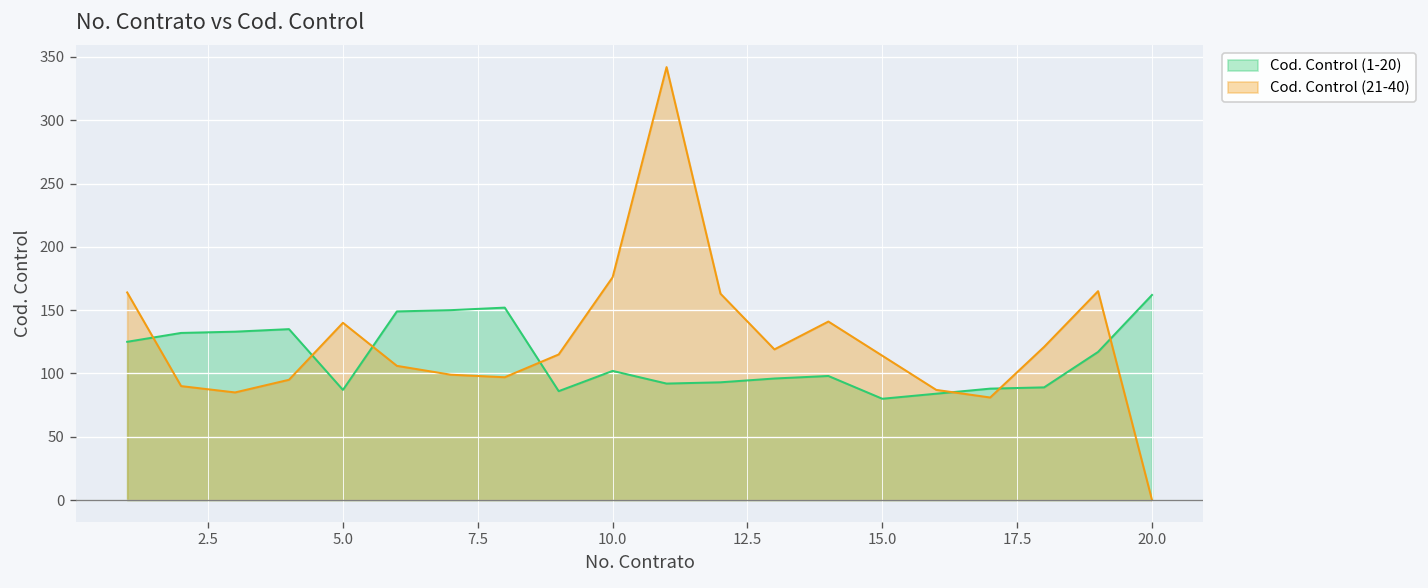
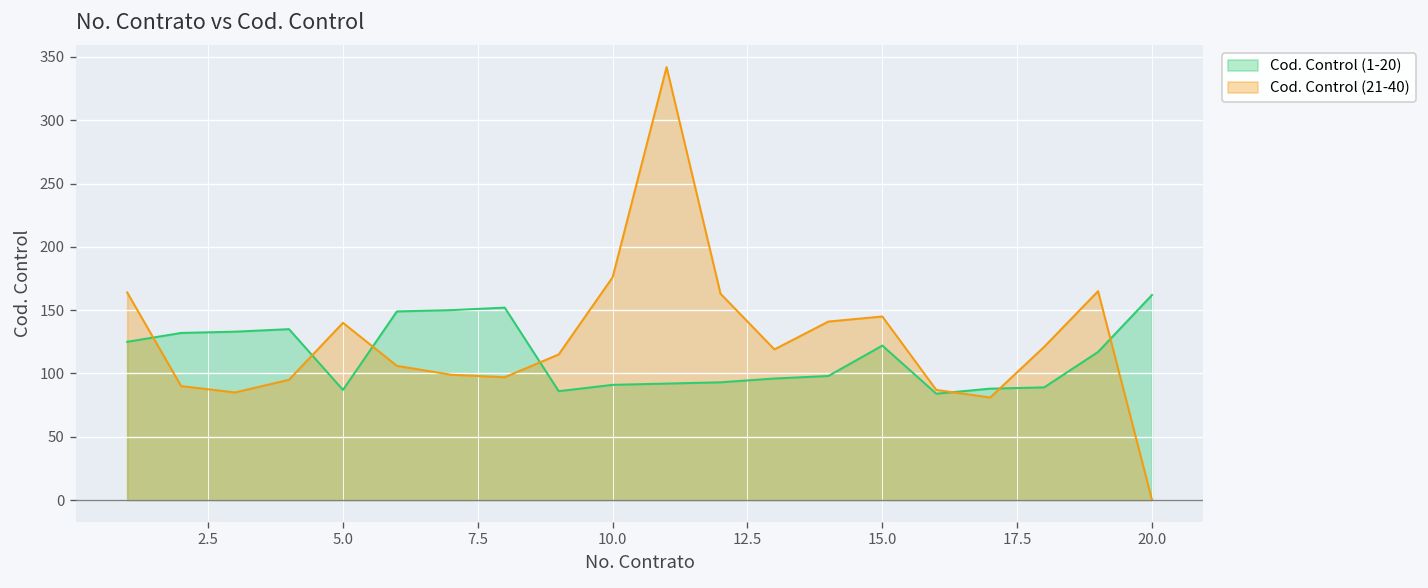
Cod. Control (1-20), 10.0: 102 -> 91
Cod. Control (1-20), 15.0: 80 -> 122
Cod. Control (21-40), 15.0: 114 -> 145
